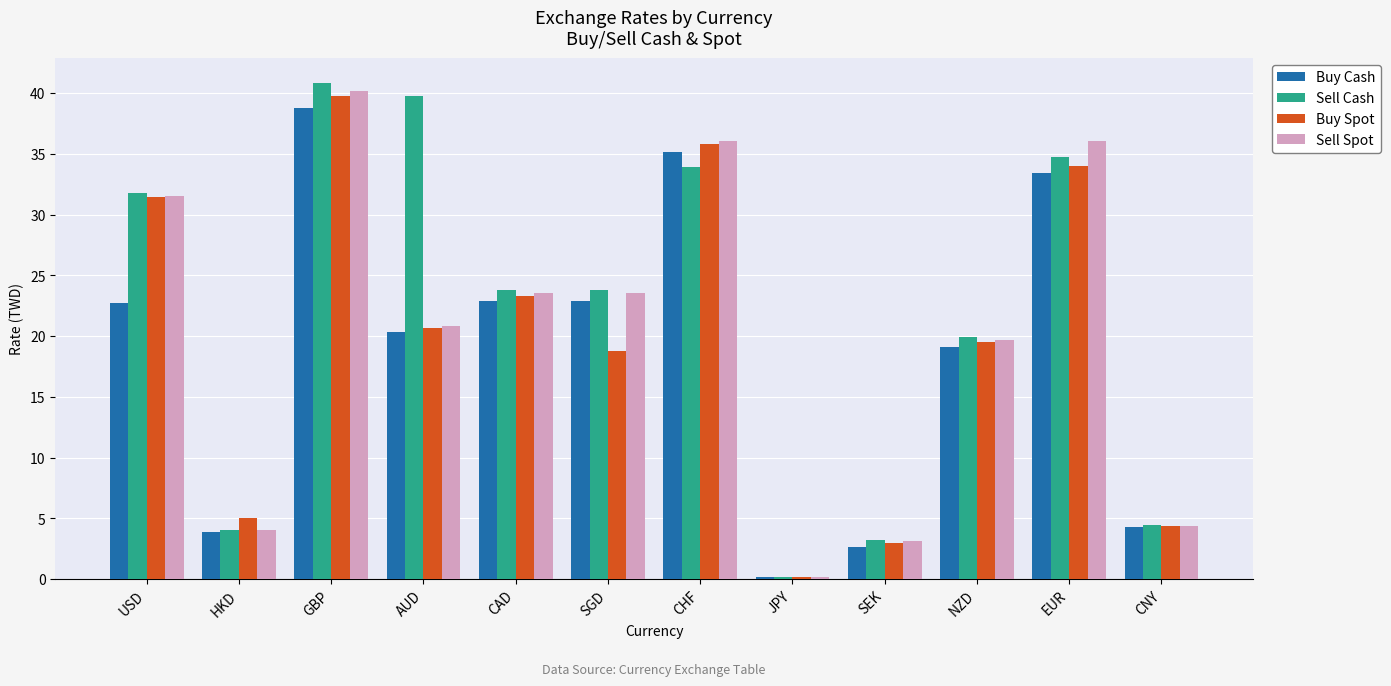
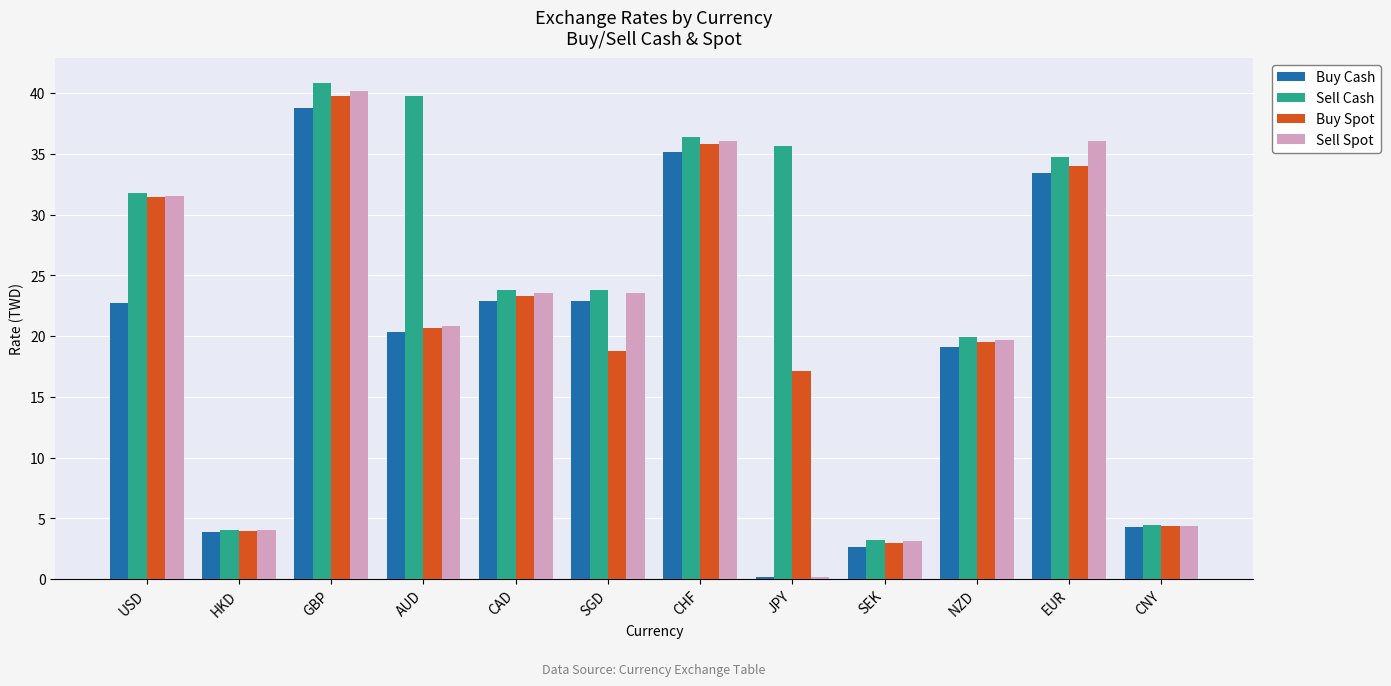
Buy Spot, HKD: 5.0 -> 4.0
Sell Cash, CHF: 33.9 -> 36.4
Sell Cash, JPY: 0.2 -> 35.7
Buy Spot, JPY: 0.2 -> 17.1
